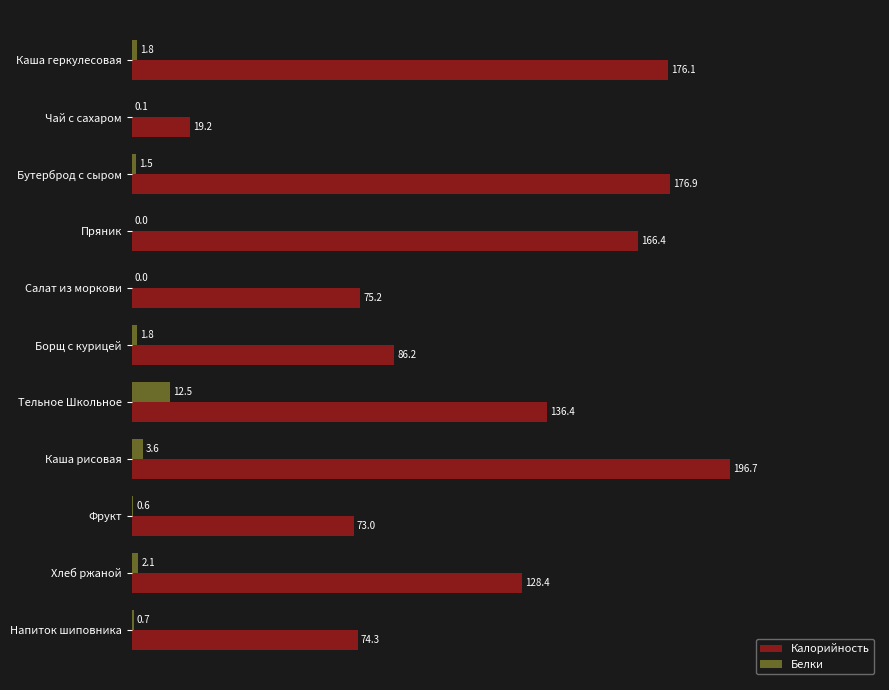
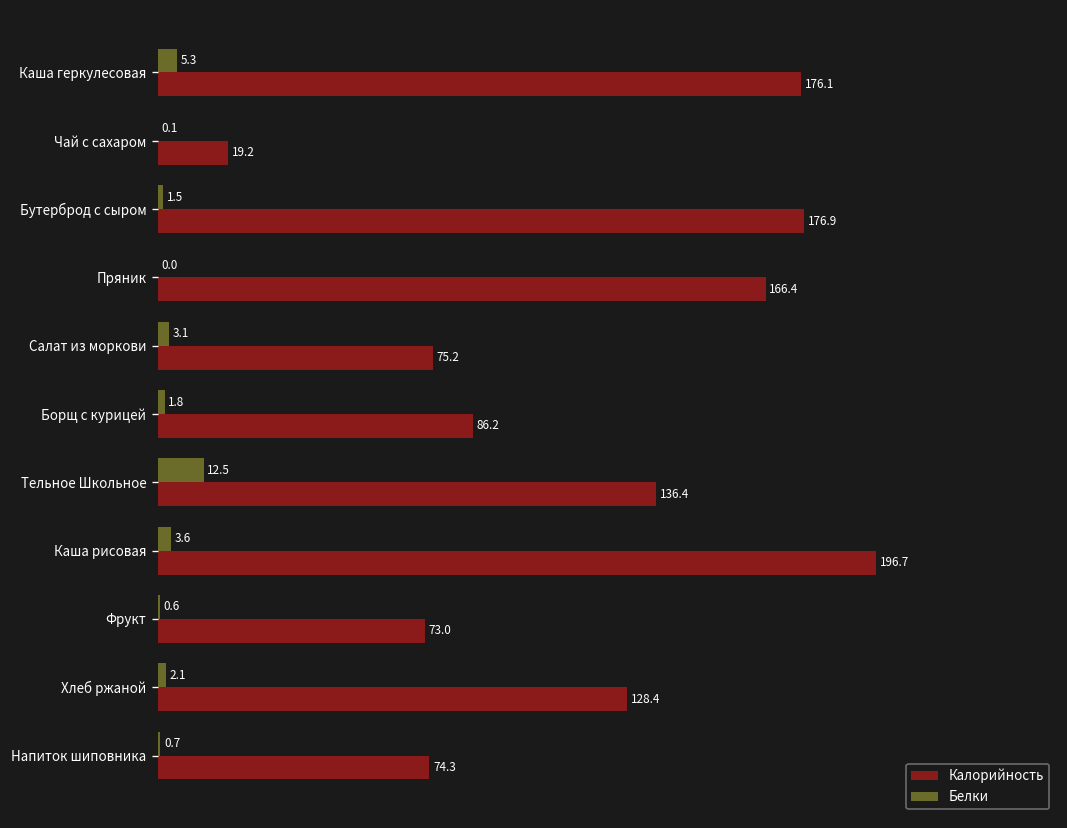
Белки, Каша геркулесовая: 1.8 -> 5.3
Белки, Салат из моркови: 0.0 -> 3.1
